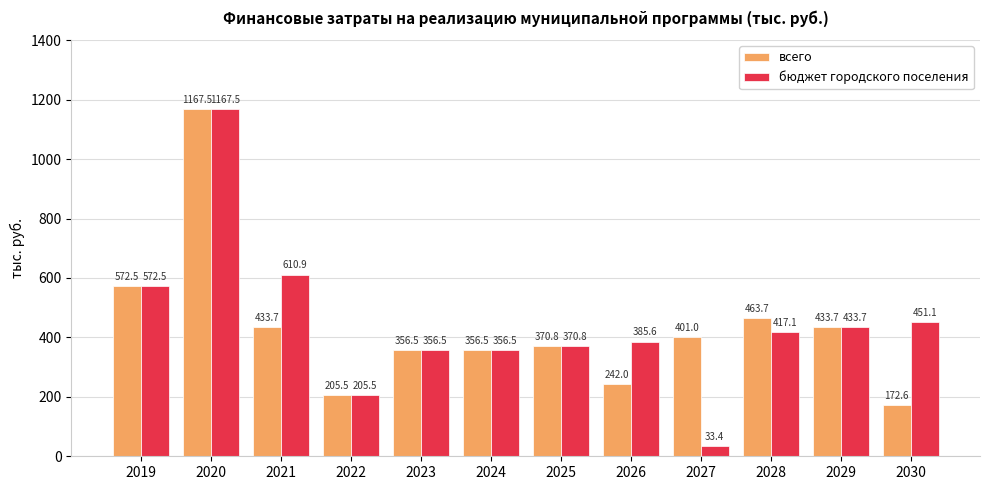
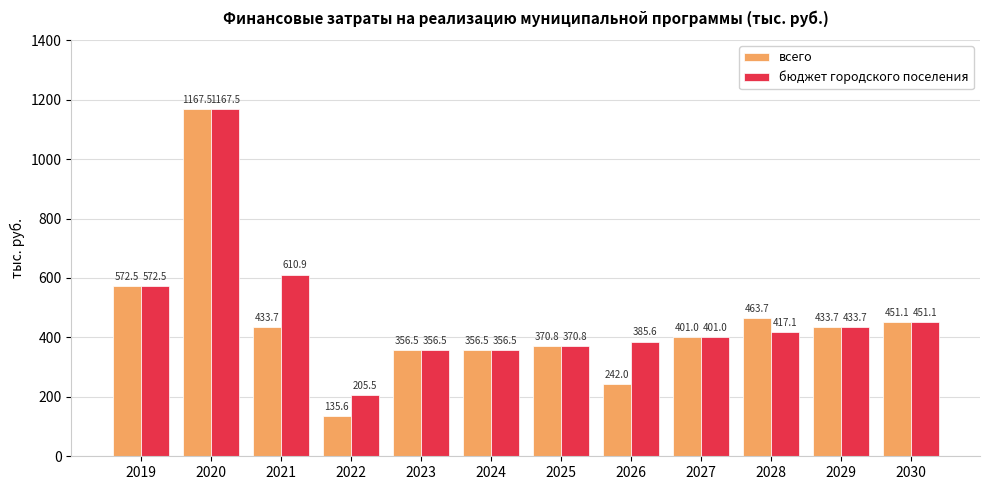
всего, 2022: 205.5 -> 135.6
бюджет городского поселения, 2027: 33.4 -> 401.0
всего, 2030: 172.6 -> 451.1
